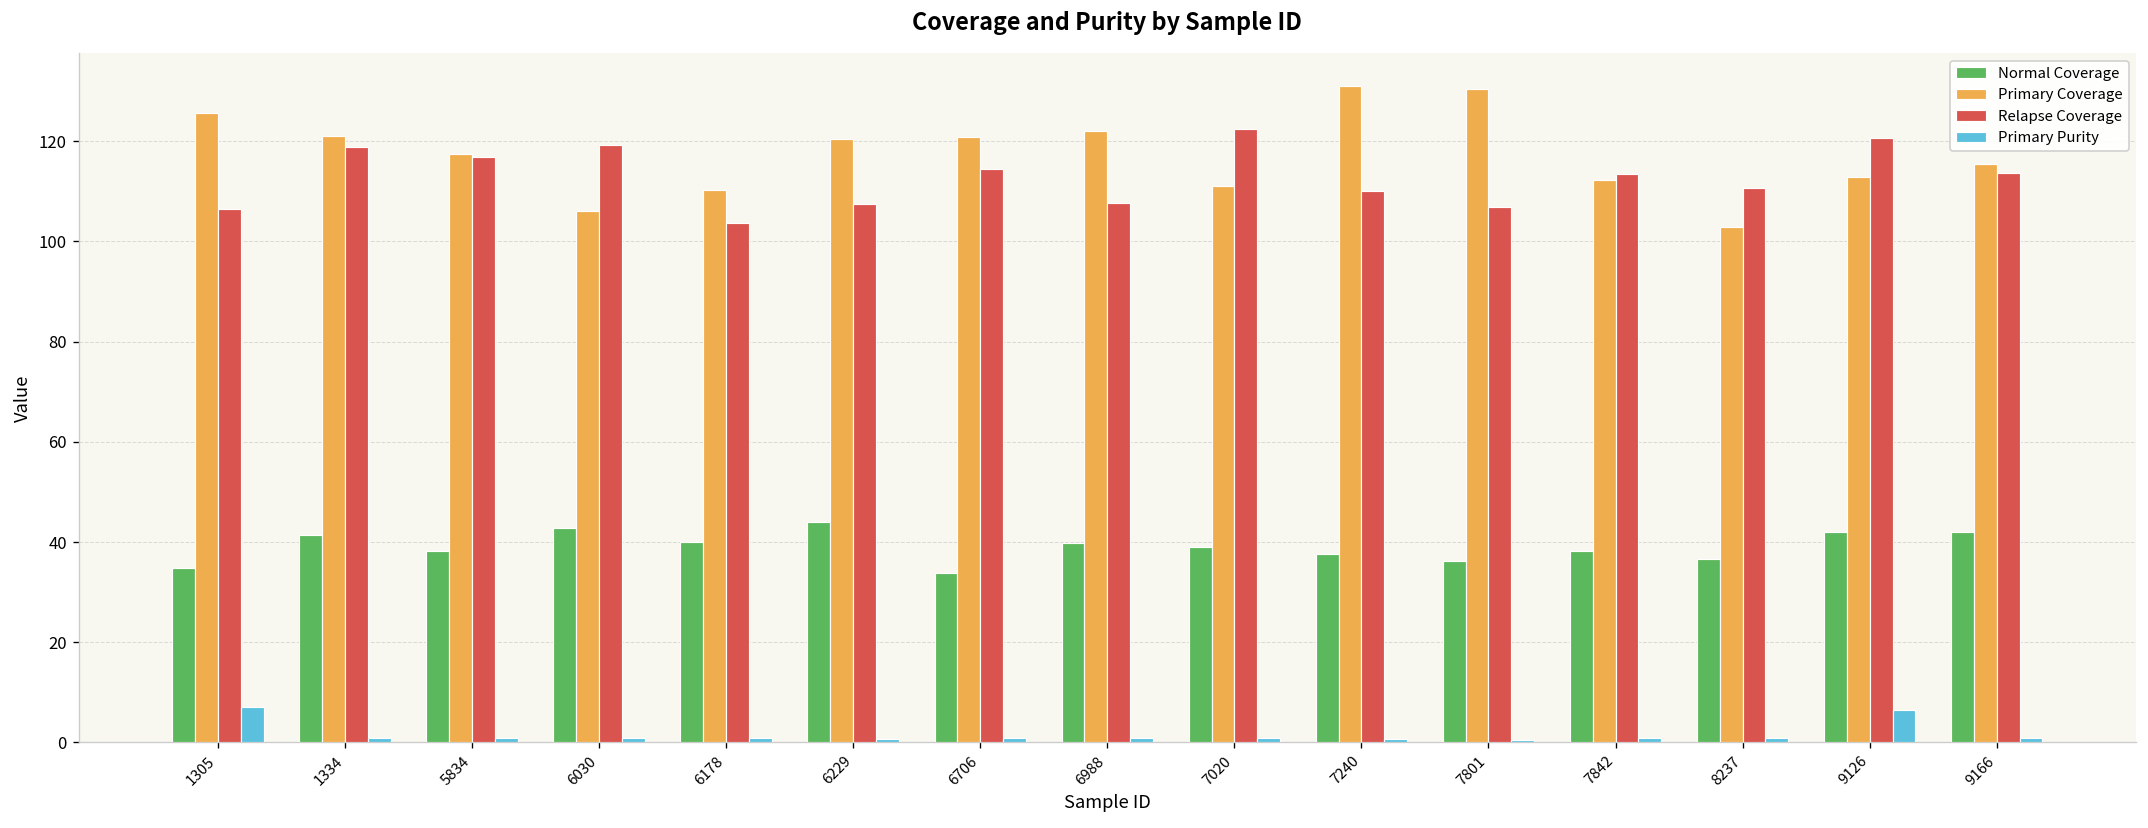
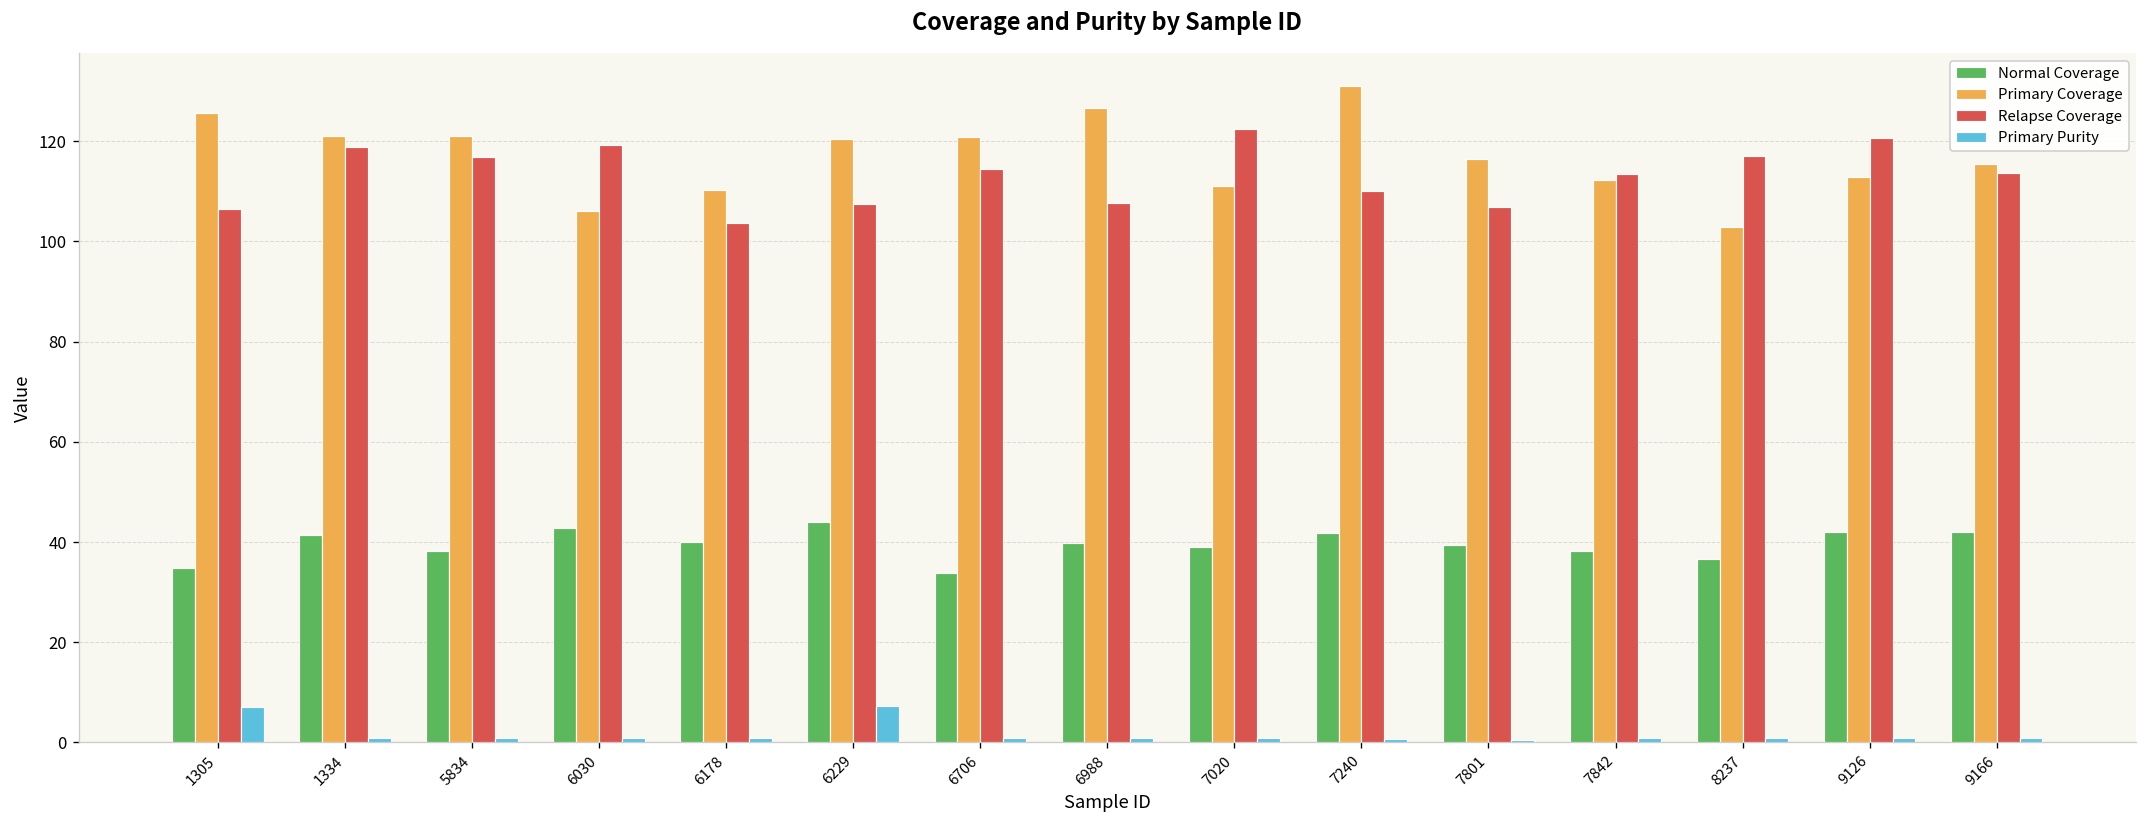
Primary Coverage, 5834: 118 -> 121
Primary Purity, 6229: 1 -> 7
Primary Coverage, 6988: 122 -> 127
Normal Coverage, 7240: 38 -> 42
Normal Coverage, 7801: 36 -> 39
Primary Coverage, 7801: 131 -> 117
Relapse Coverage, 8237: 111 -> 117
Primary Purity, 9126: 6 -> 1
